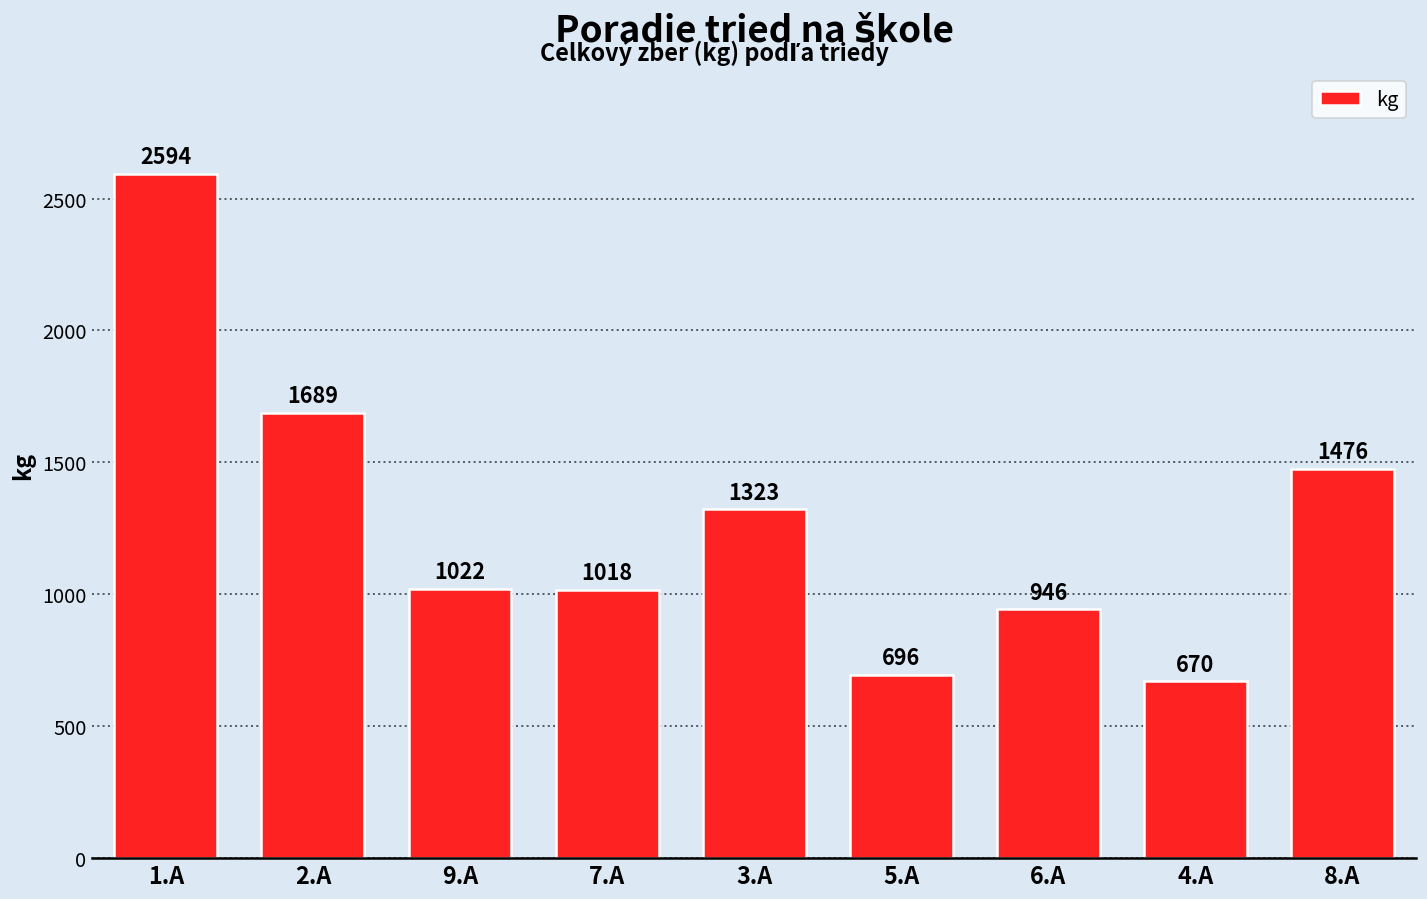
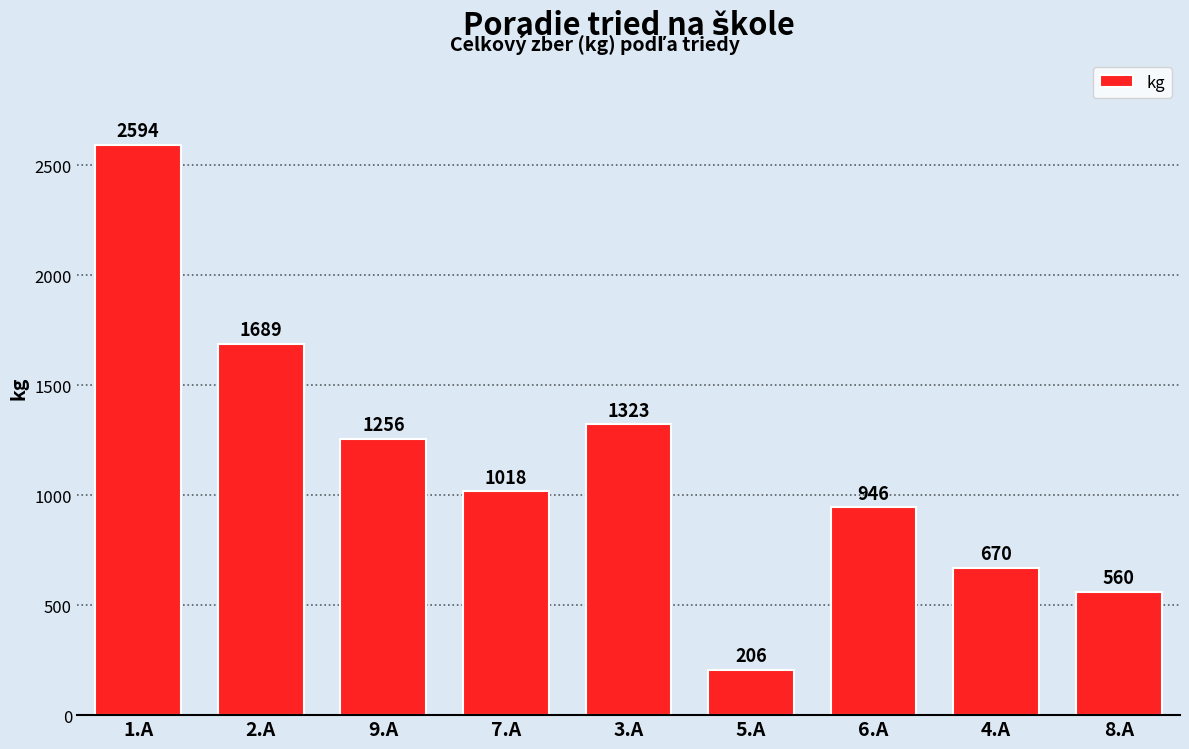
9.A: 1022 -> 1256
5.A: 696 -> 206
8.A: 1476 -> 560
